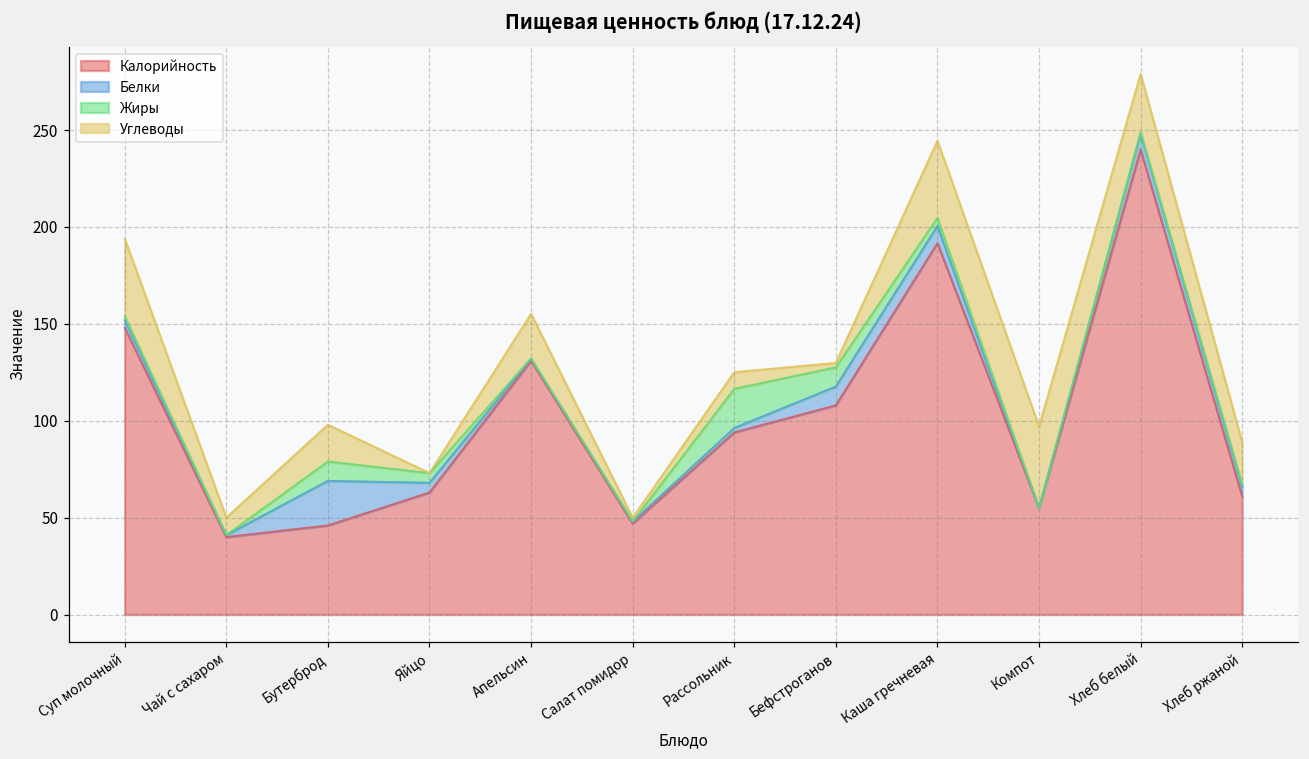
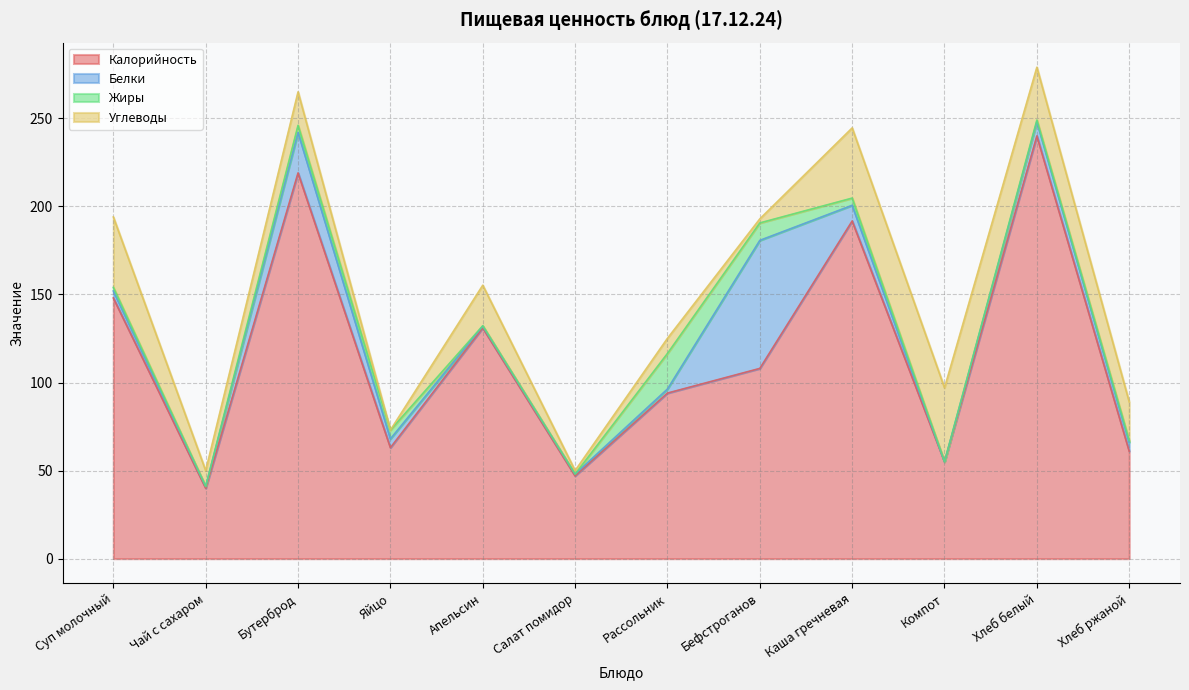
Калорийность, Бутерброд: 46 -> 219
Жиры, Бутерброд: 10 -> 4
Белки, Бефстроганов: 10 -> 73
